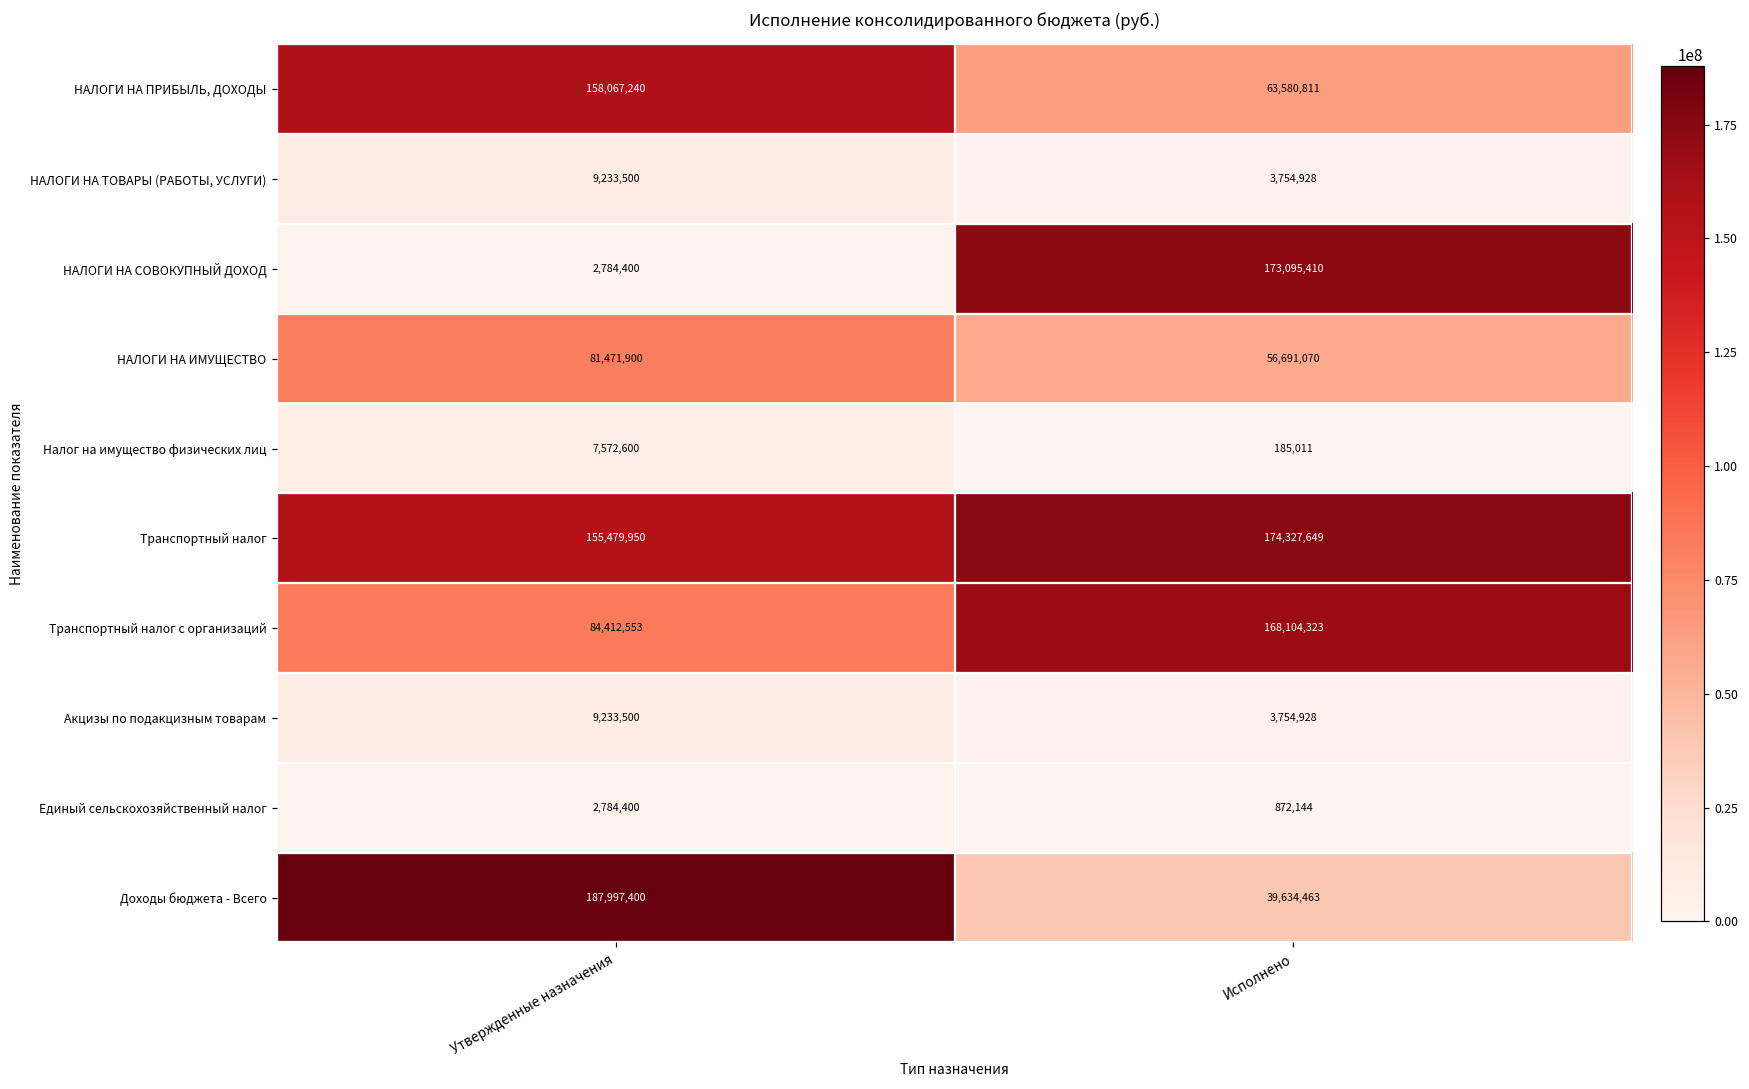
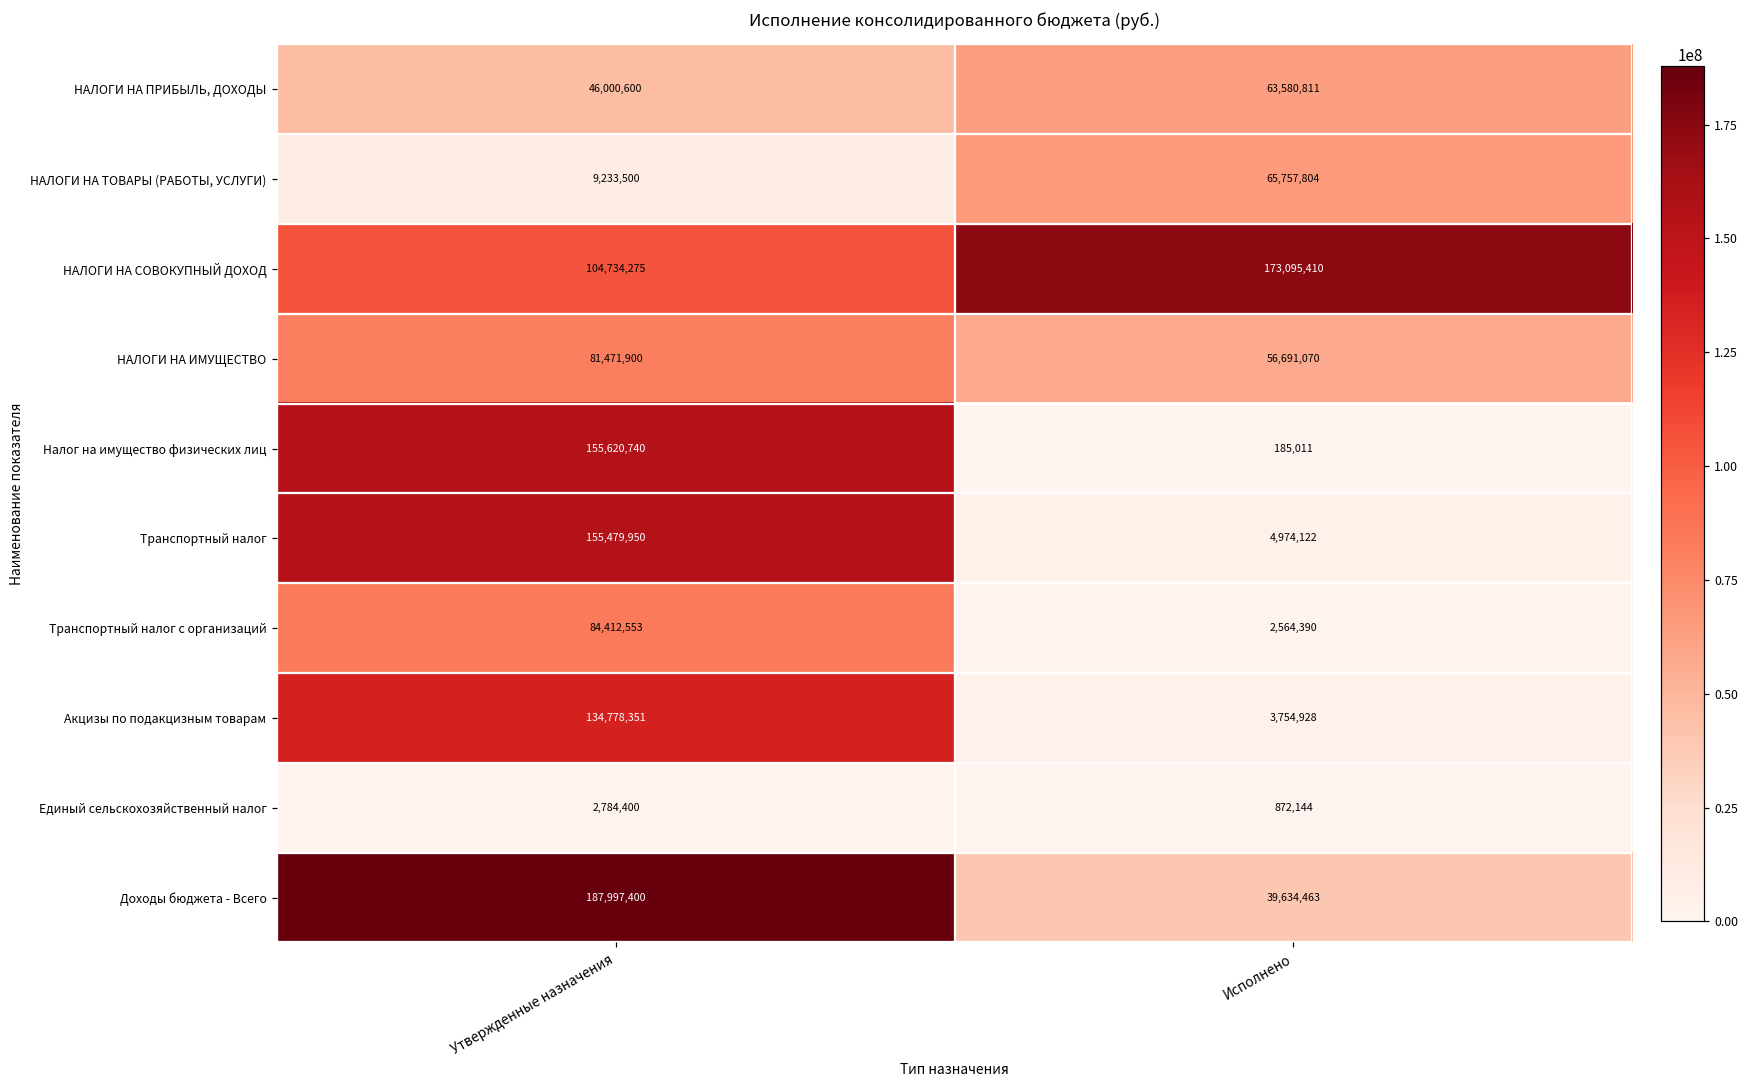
НАЛОГИ НА ПРИБЫЛЬ, ДОХОДЫ, Утвержденные назначения: 158,067,240 -> 46,000,600
НАЛОГИ НА ТОВАРЫ (РАБОТЫ, УСЛУГИ), Исполнено: 3,754,928 -> 65,757,804
НАЛОГИ НА СОВОКУПНЫЙ ДОХОД, Утвержденные назначения: 2,784,400 -> 104,734,275
Налог на имущество физических лиц, Утвержденные назначения: 7,572,600 -> 155,620,740
Транспортный налог, Исполнено: 174,327,649 -> 4,974,122
Транспортный налог с организаций, Исполнено: 168,104,323 -> 2,564,390
Акцизы по подакцизным товарам, Утвержденные назначения: 9,233,500 -> 134,778,351
